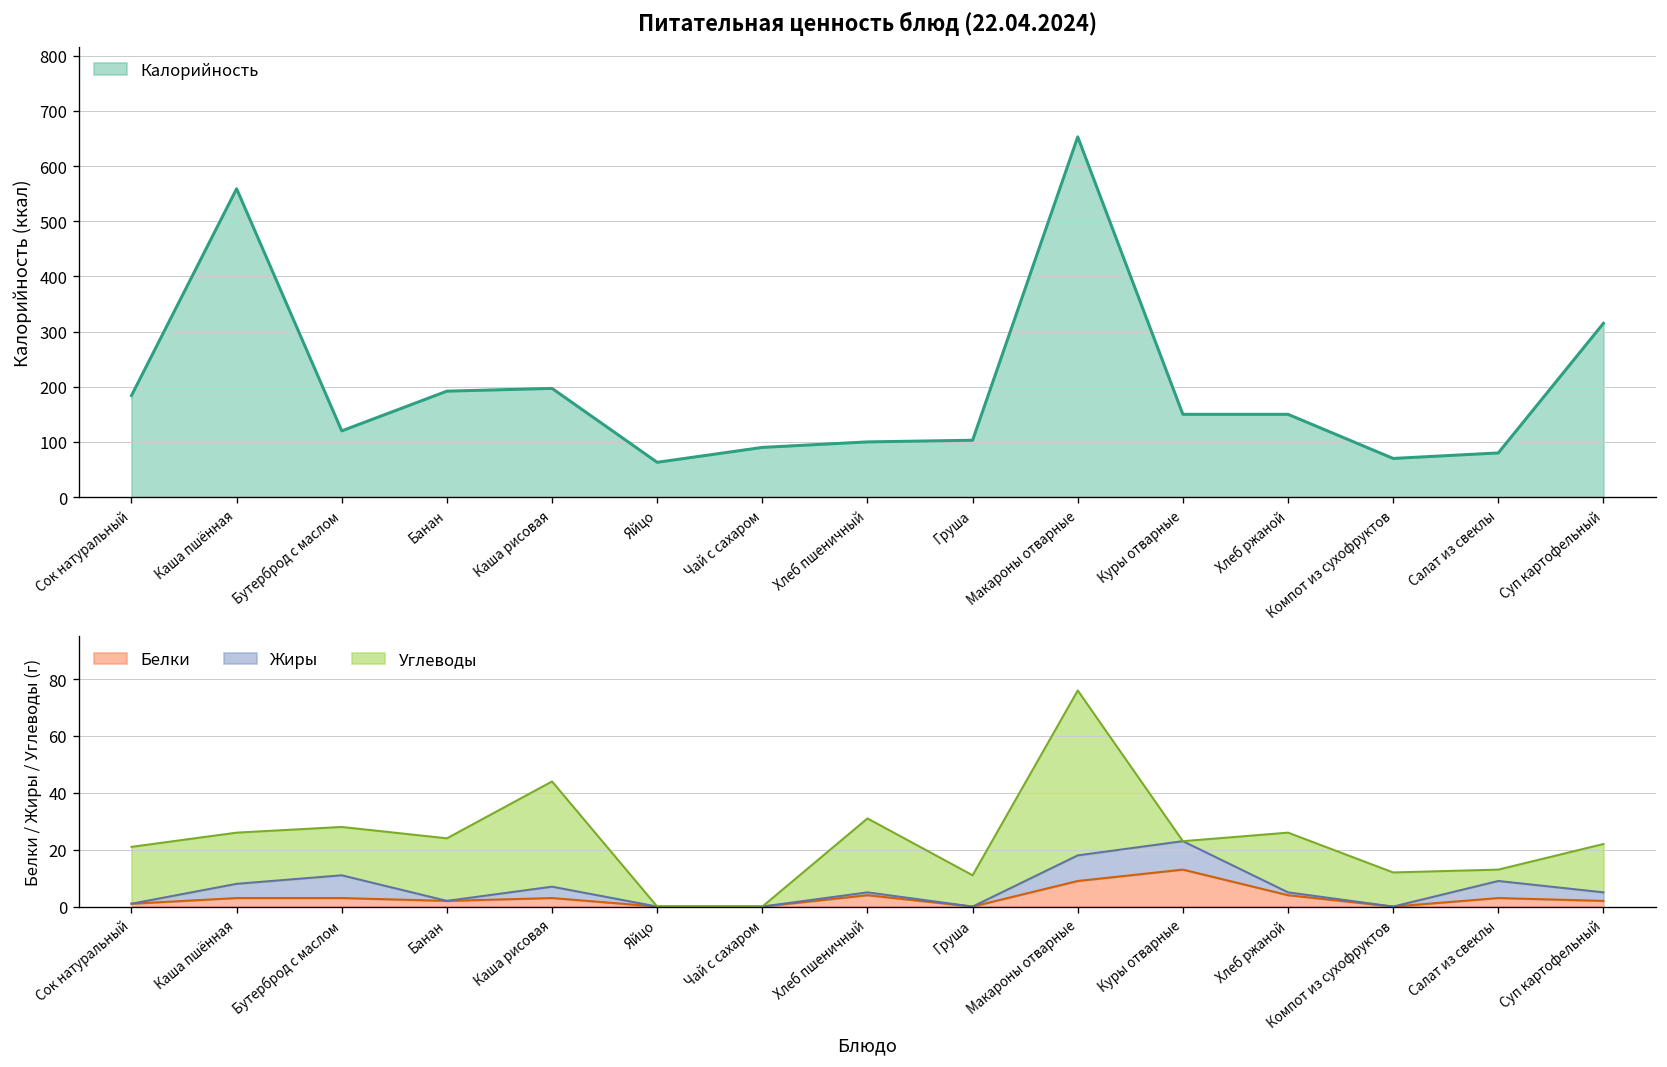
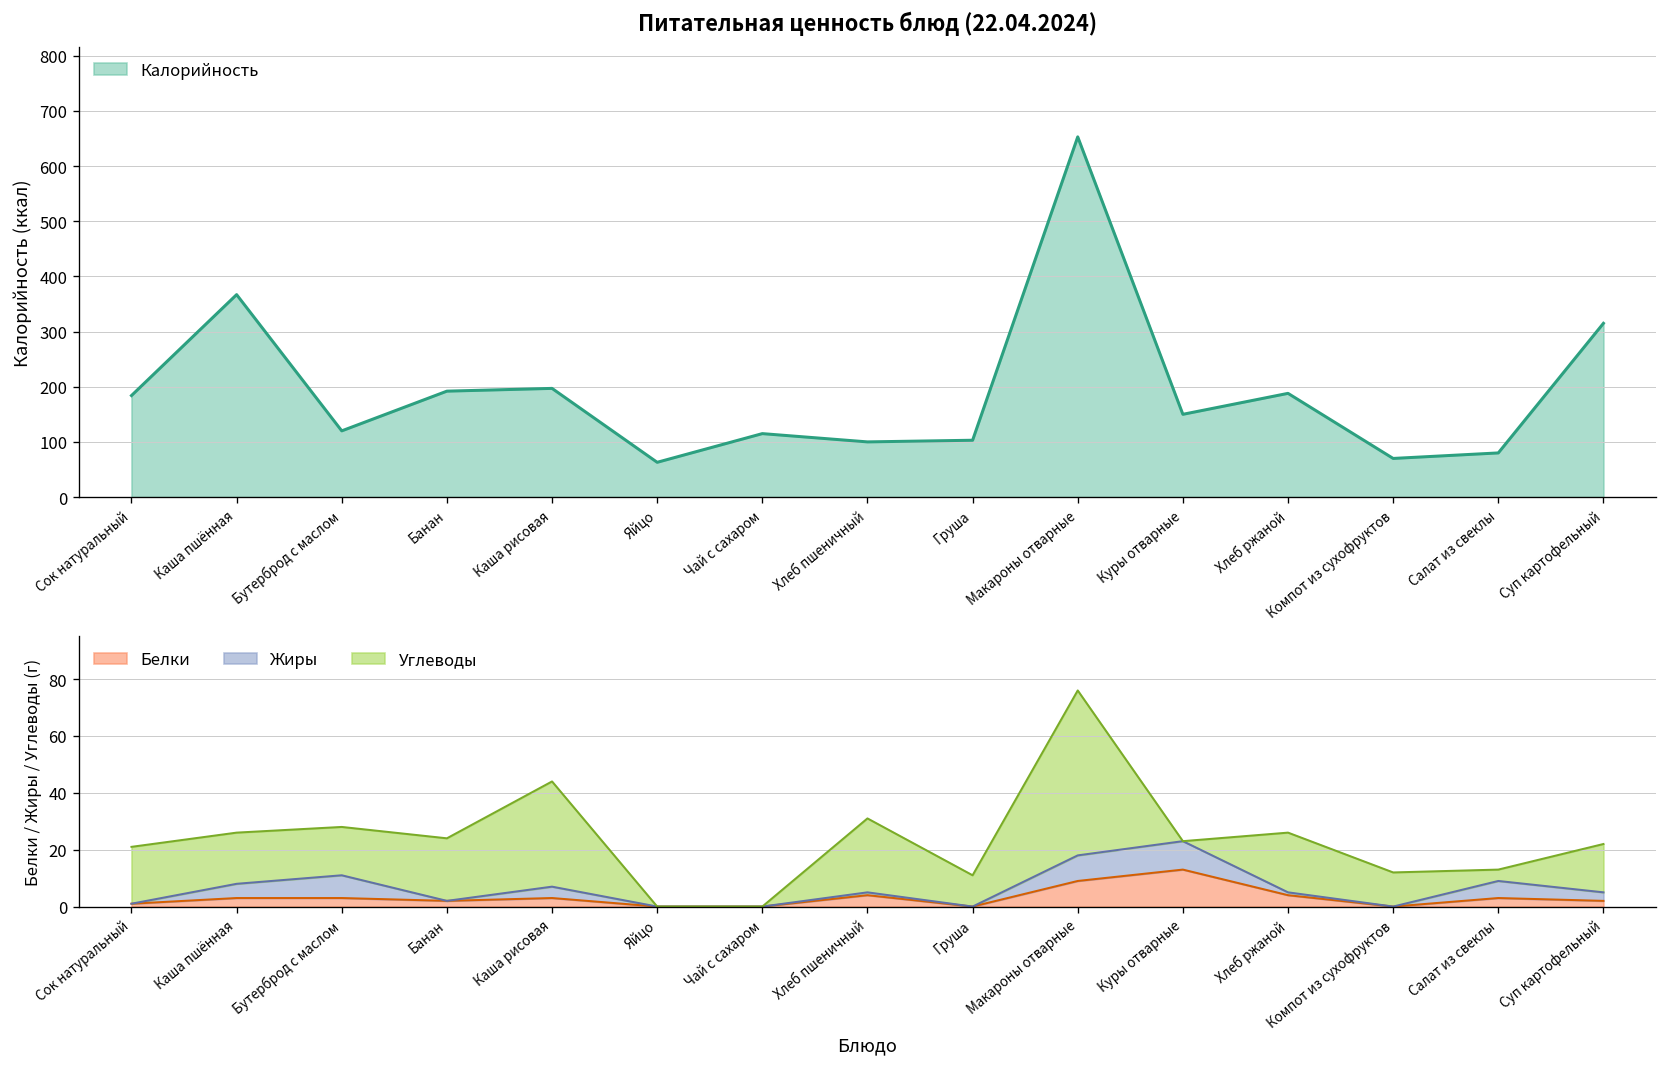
Питательная ценность блюд (22.04.2024), Каша пшённая: 560 -> 370
Питательная ценность блюд (22.04.2024), Чай с сахаром: 90 -> 120
Питательная ценность блюд (22.04.2024), Хлеб ржаной: 150 -> 190
